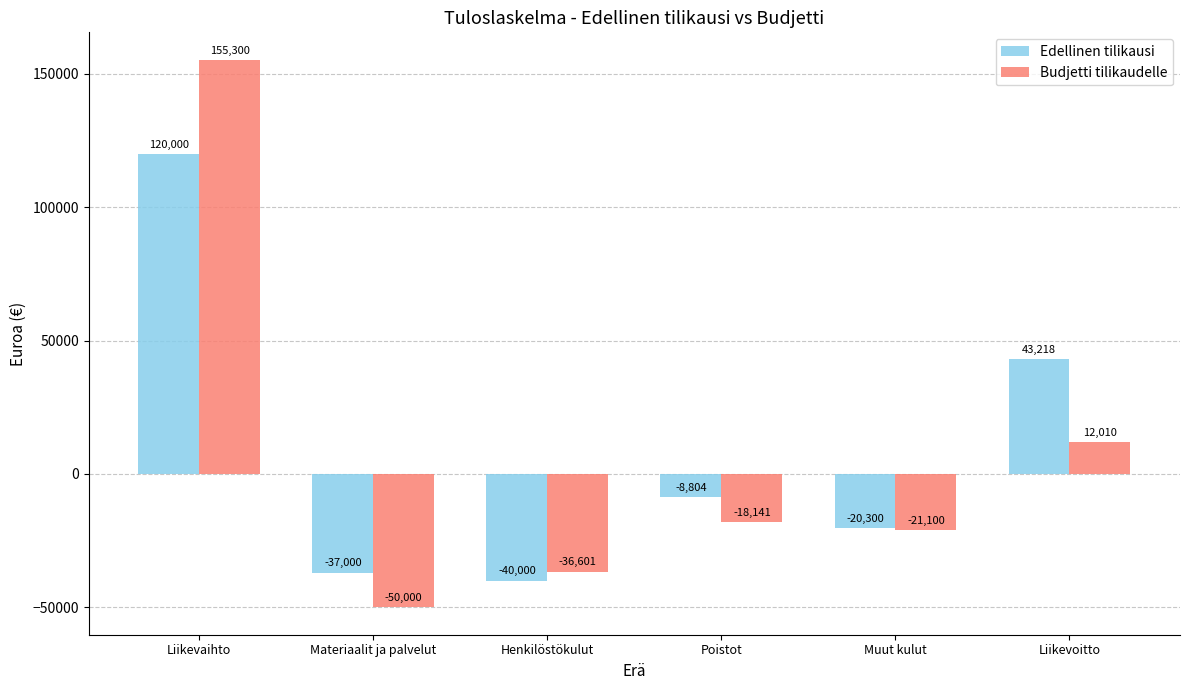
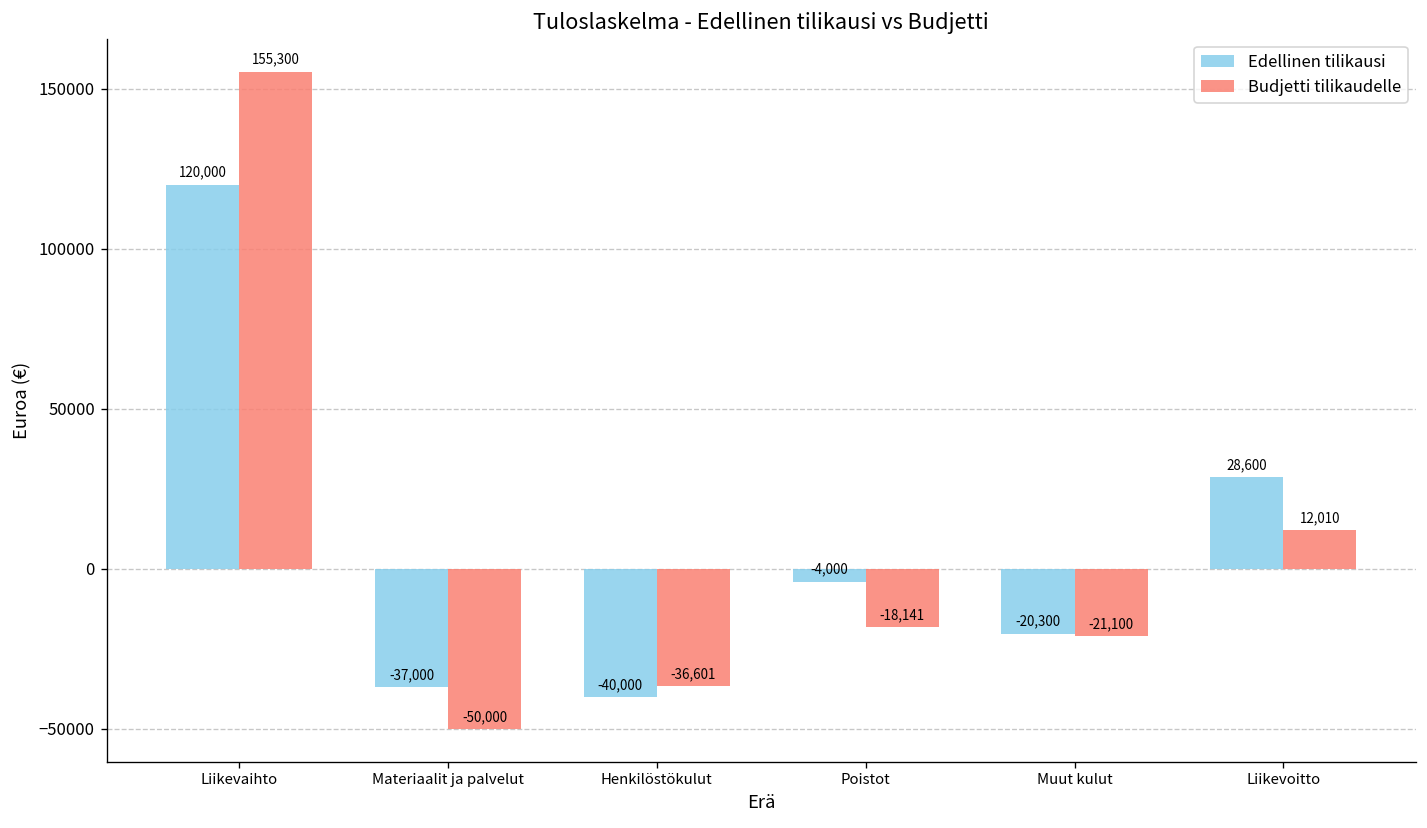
Edellinen tilikausi, Poistot: -8,804 -> -4,000
Edellinen tilikausi, Liikevoitto: 43,218 -> 28,600
